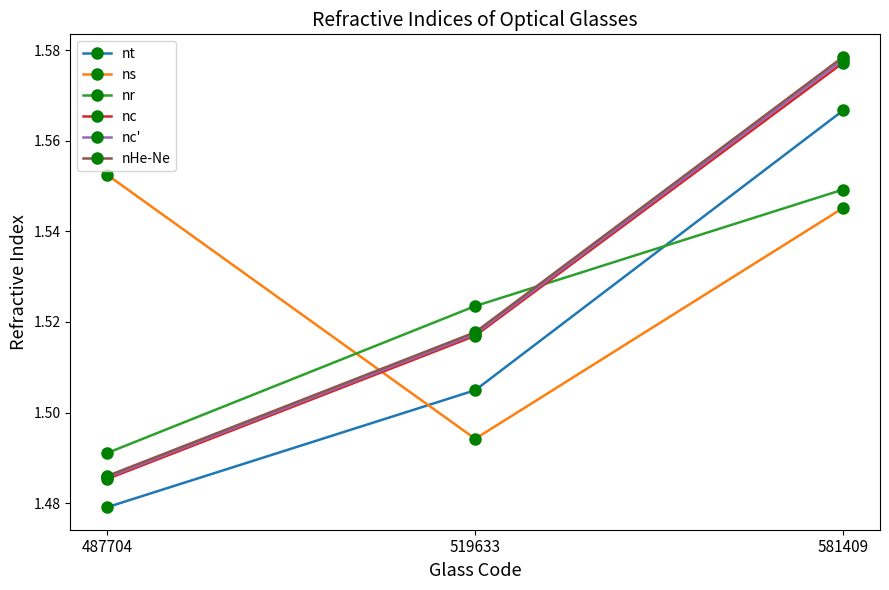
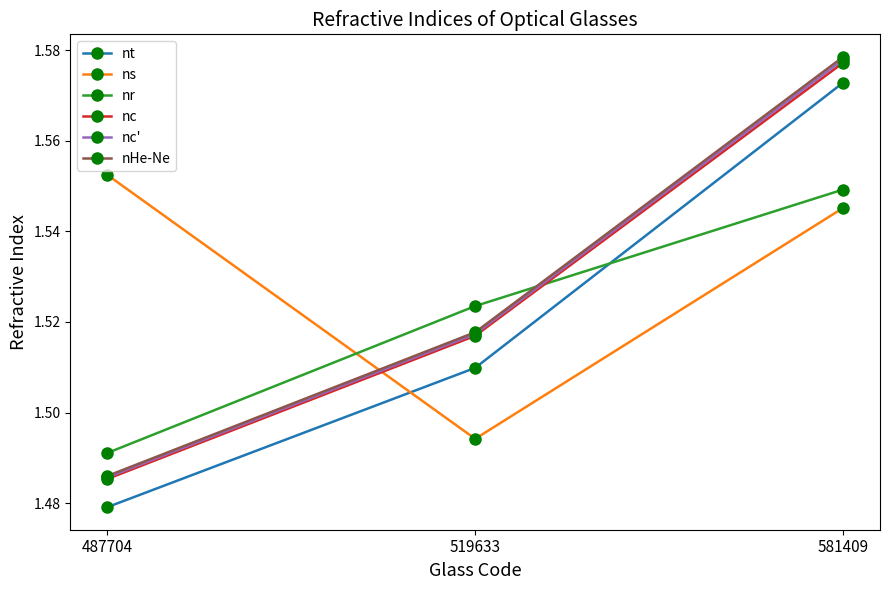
nt, 519633: 1.505 -> 1.510
nt, 581409: 1.567 -> 1.573
